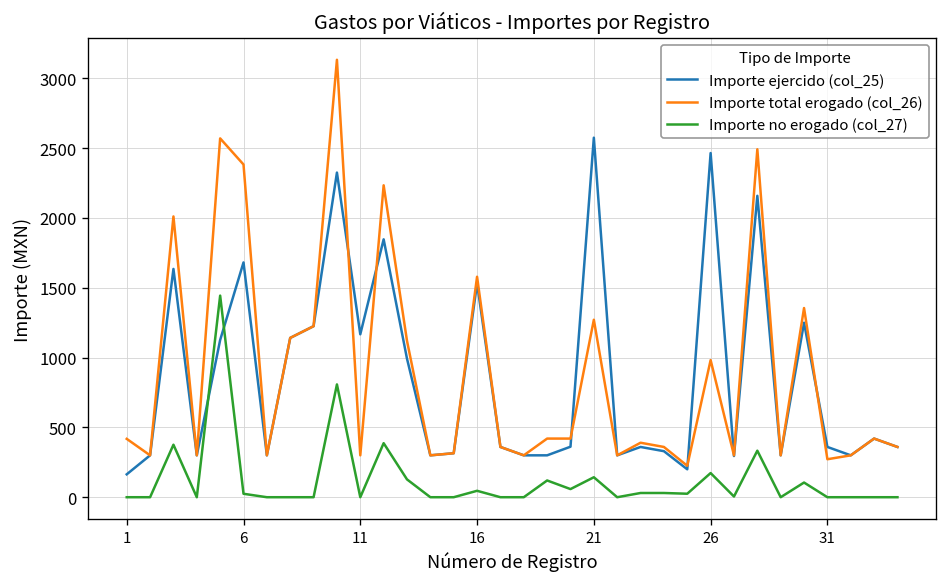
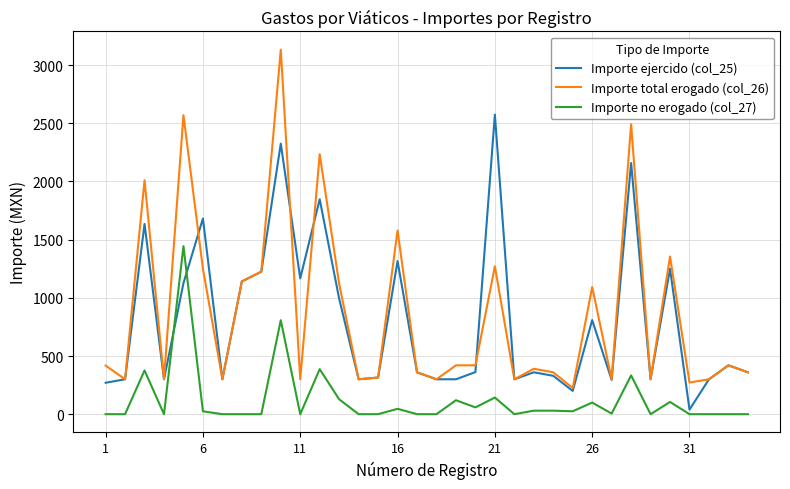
Importe ejercido (col_25), 1: 160 -> 270
Importe total erogado (col_26), 6: 2380 -> 1250
Importe ejercido (col_25), 16: 1530 -> 1320
Importe ejercido (col_25), 26: 2470 -> 810
Importe total erogado (col_26), 26: 980 -> 1090
Importe no erogado (col_27), 26: 170 -> 100
Importe ejercido (col_25), 31: 360 -> 40
